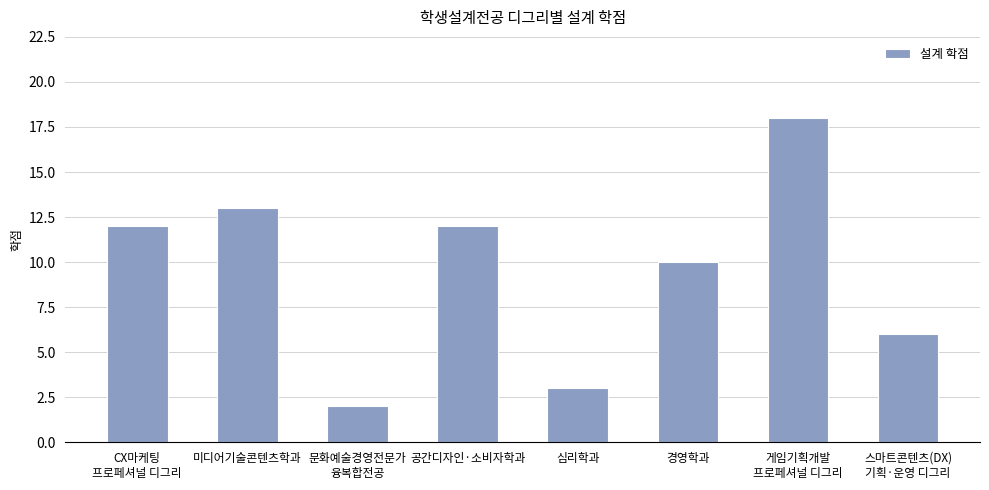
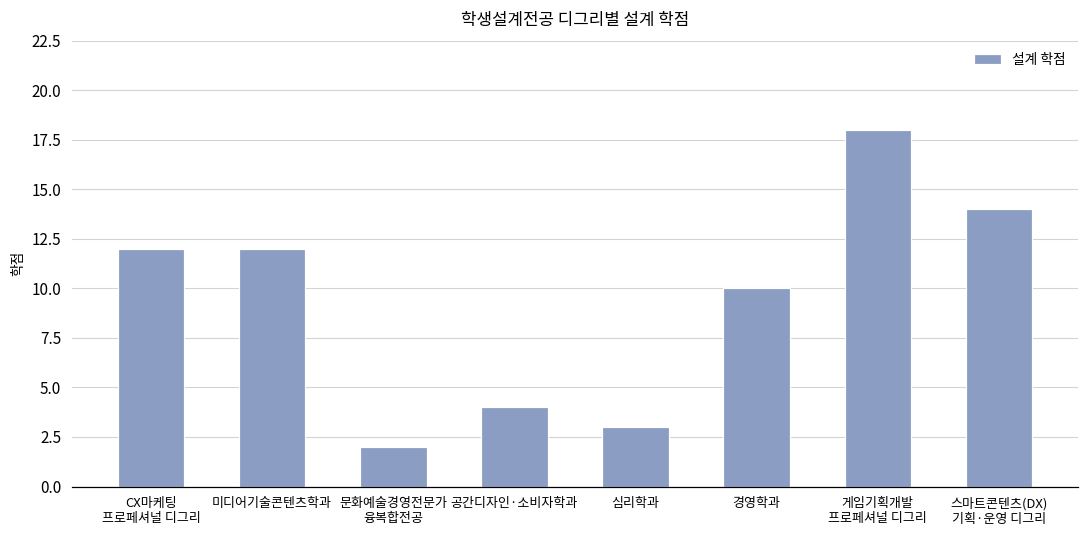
미디어기술콘텐츠학과: 13 -> 12
공간디자인·소비자학과: 12 -> 4
스마트콘텐츠(DX) 기획·운영 디그리: 6 -> 14
